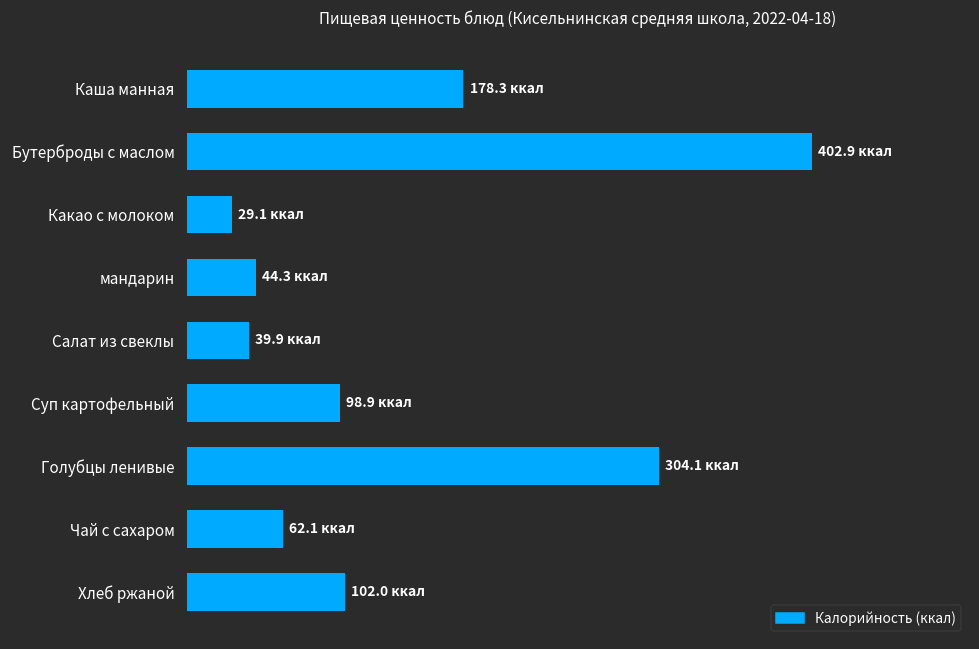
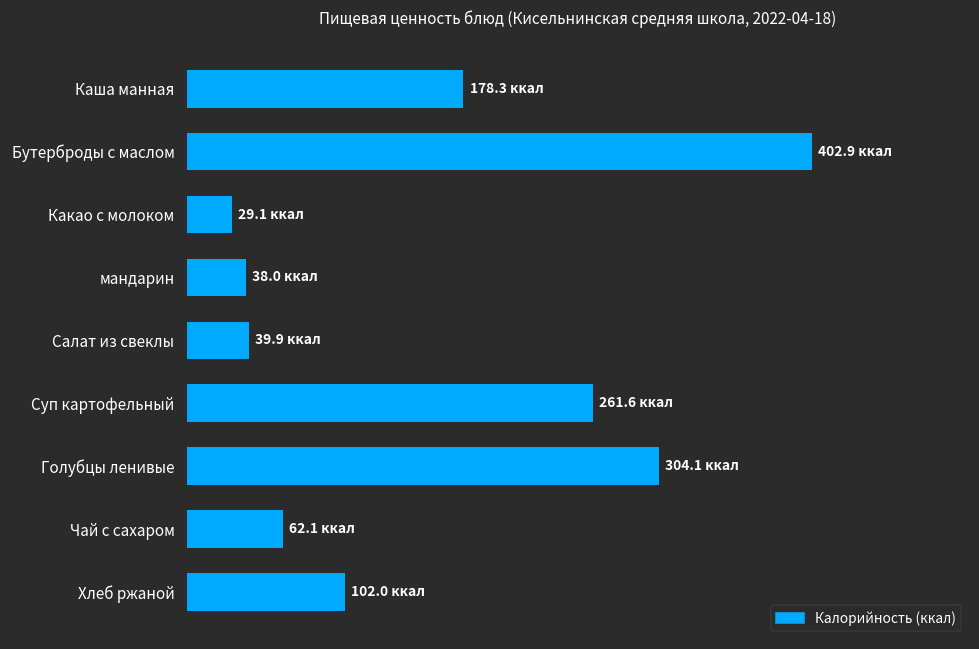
мандарин: 44.3 -> 38.0
Суп картофельный: 98.9 -> 261.6
